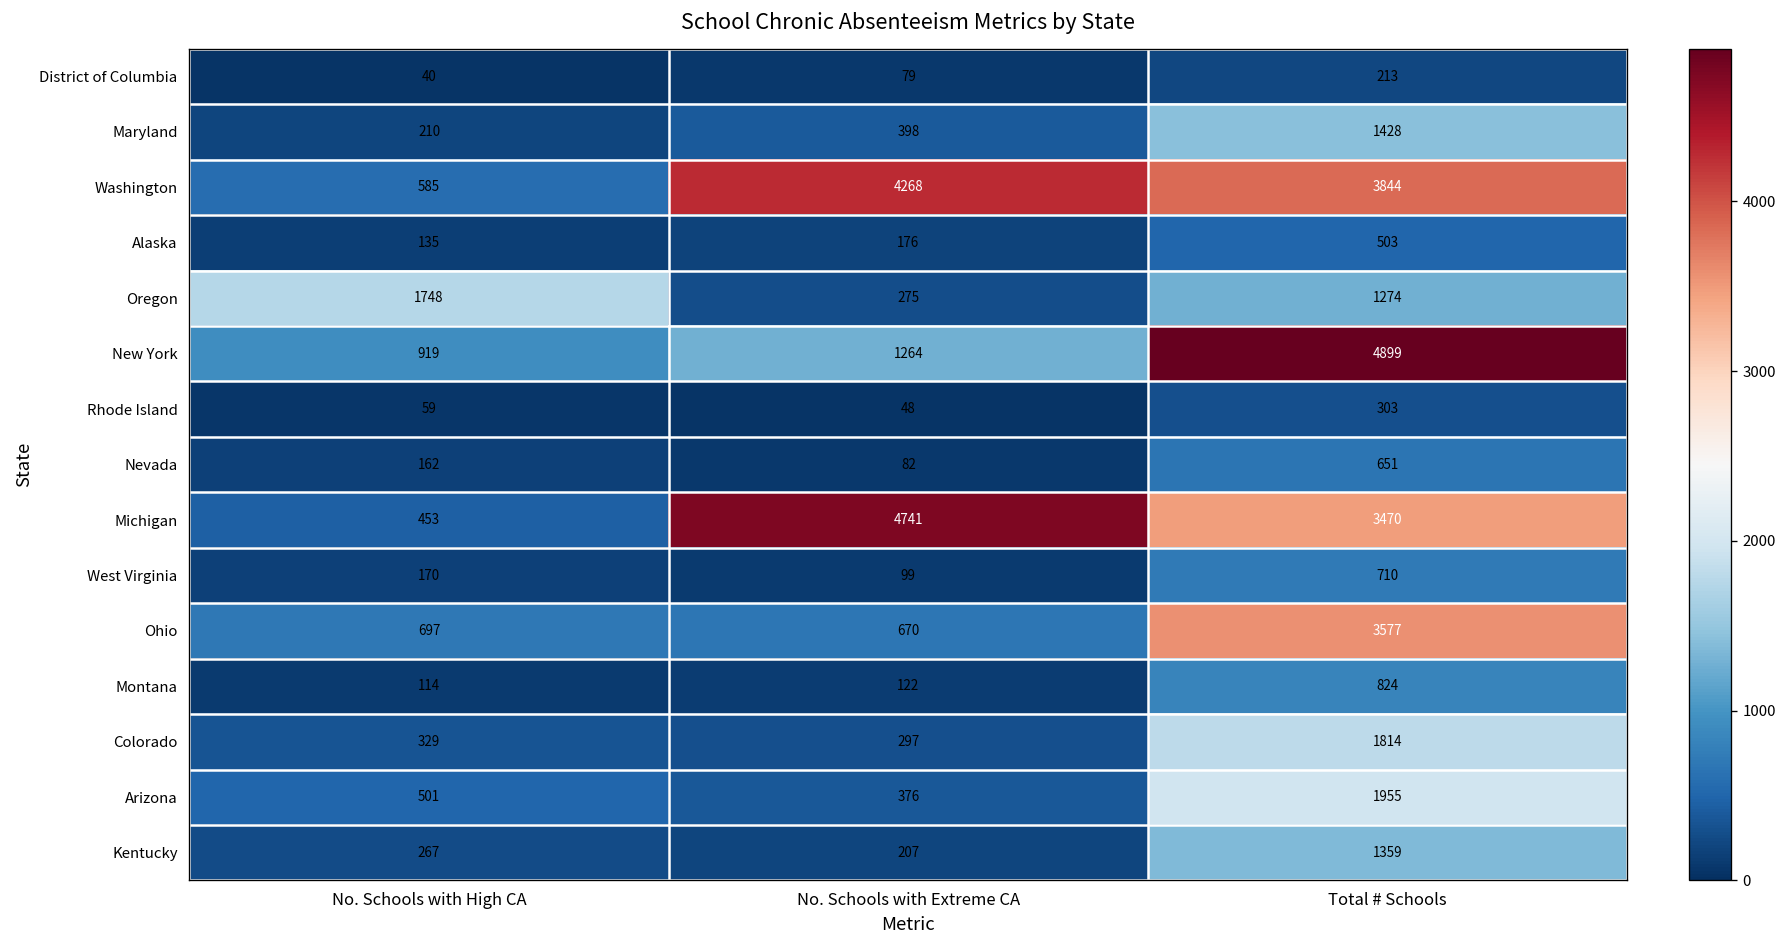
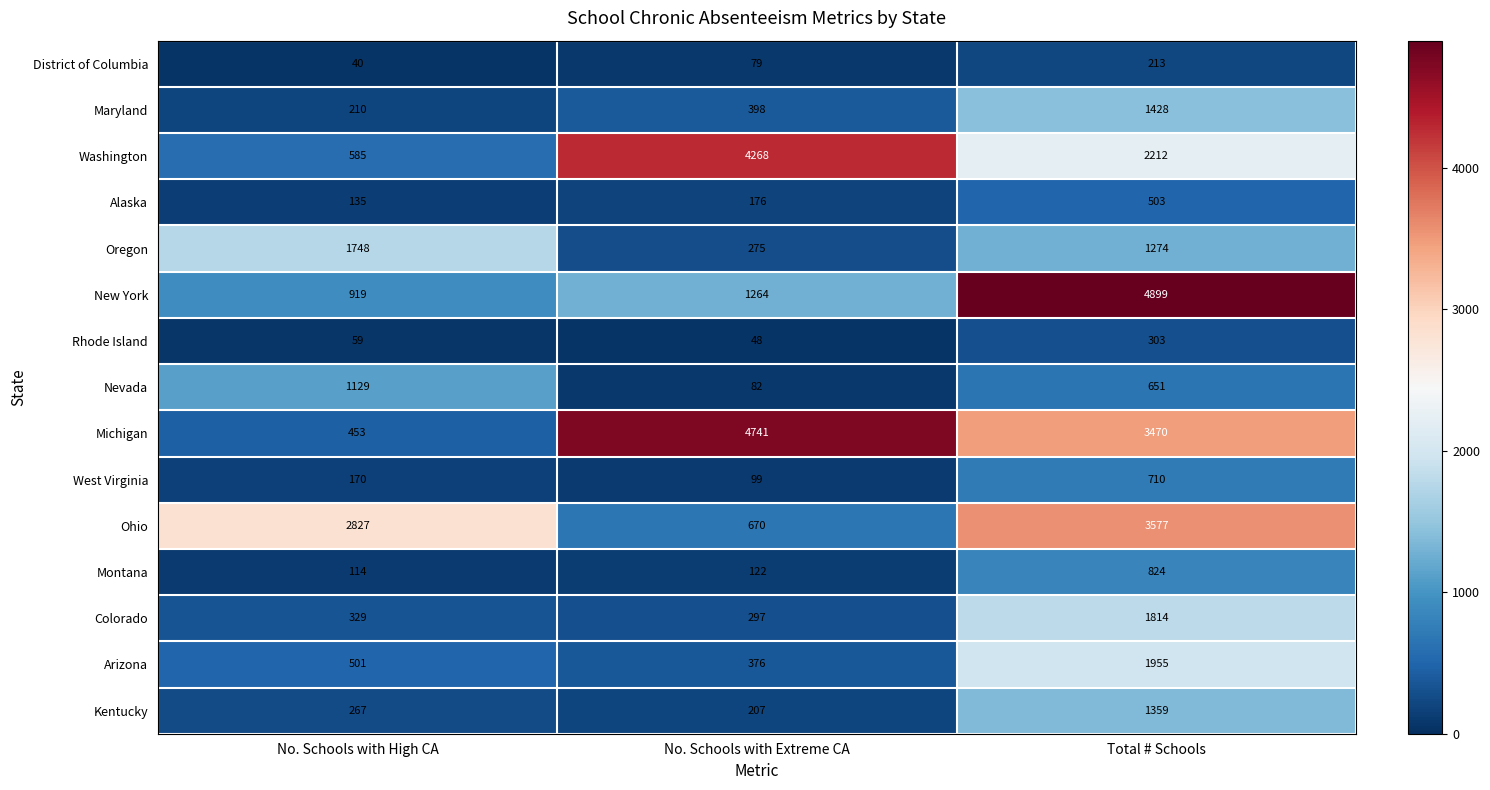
Washington, Total # Schools: 3844 -> 2212
Nevada, No. Schools with High CA: 162 -> 1129
Ohio, No. Schools with High CA: 697 -> 2827
